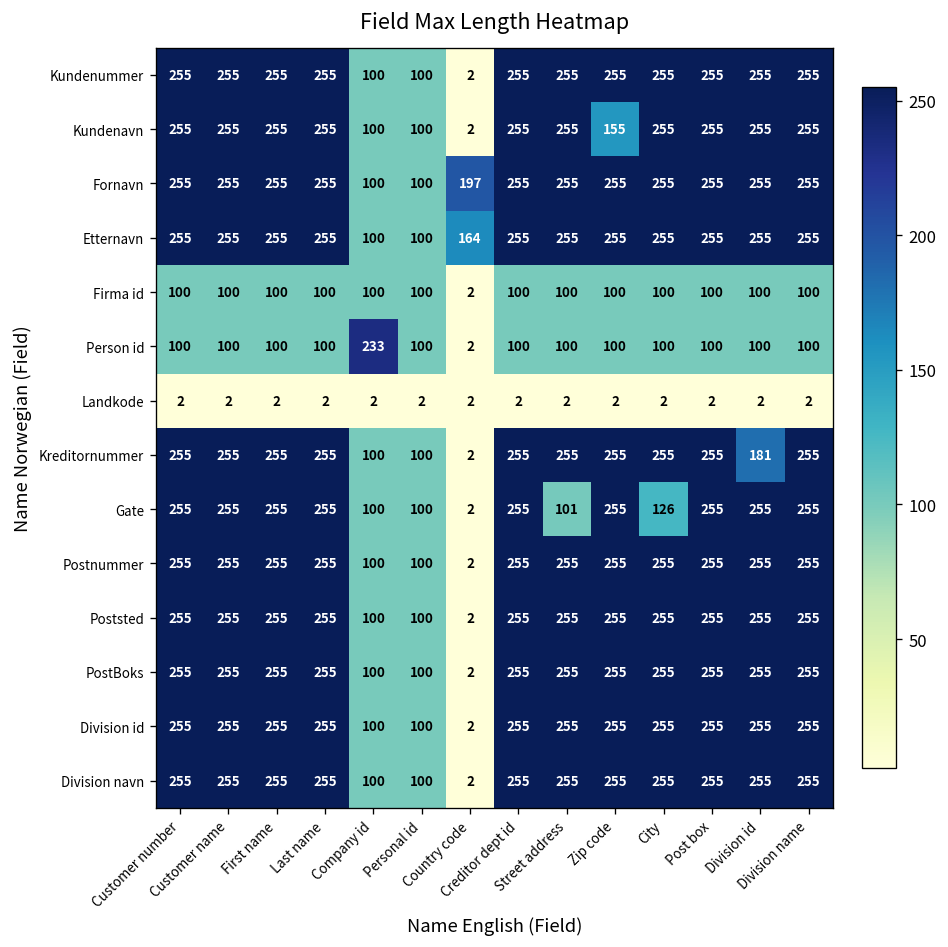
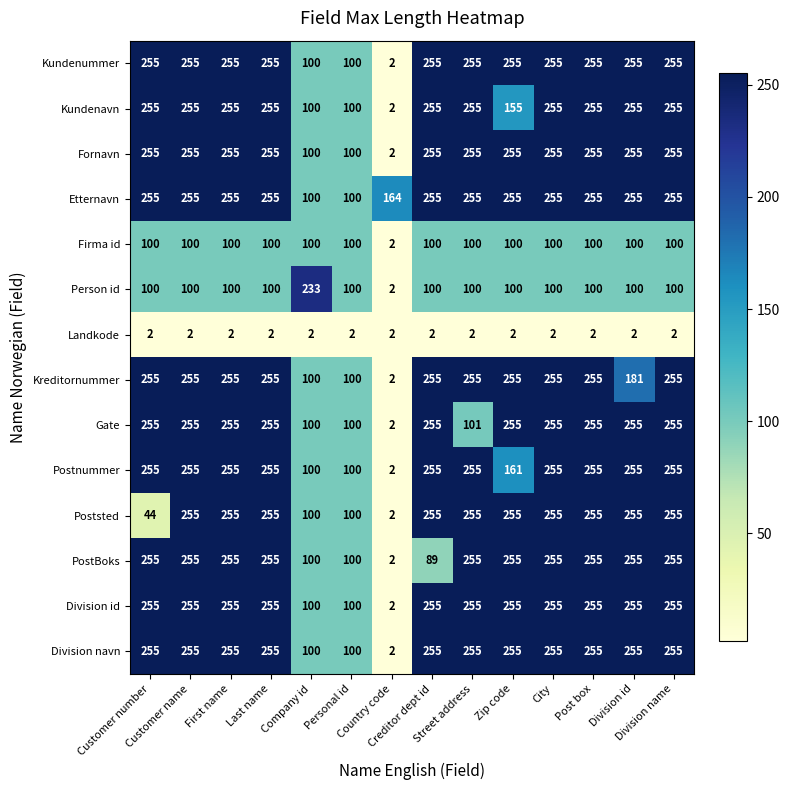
Fornavn, Country code: 197 -> 2
Gate, City: 126 -> 255
Postnummer, Zip code: 255 -> 161
Poststed, Customer number: 255 -> 44
PostBoks, Creditor dept id: 255 -> 89
